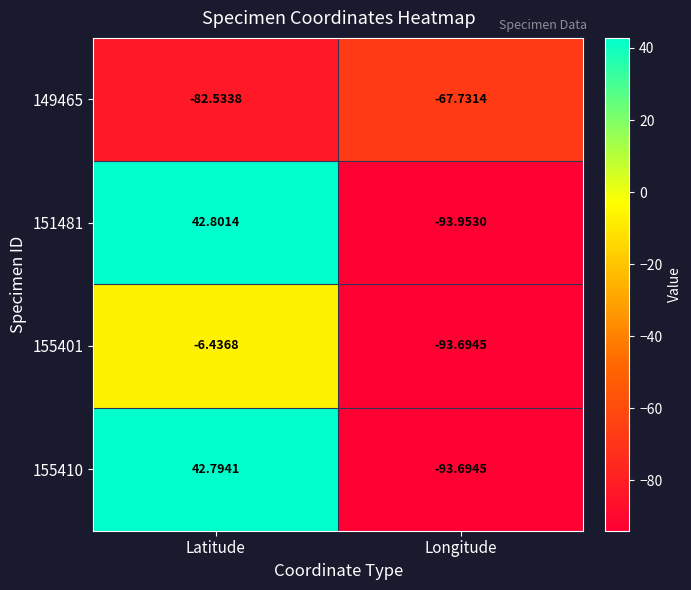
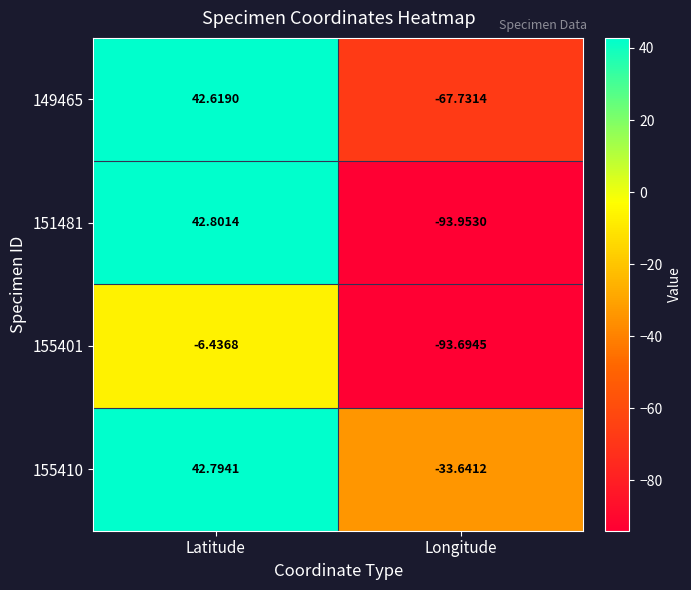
149465, Latitude: -82.5338 -> 42.6190
155410, Longitude: -93.6945 -> -33.6412
